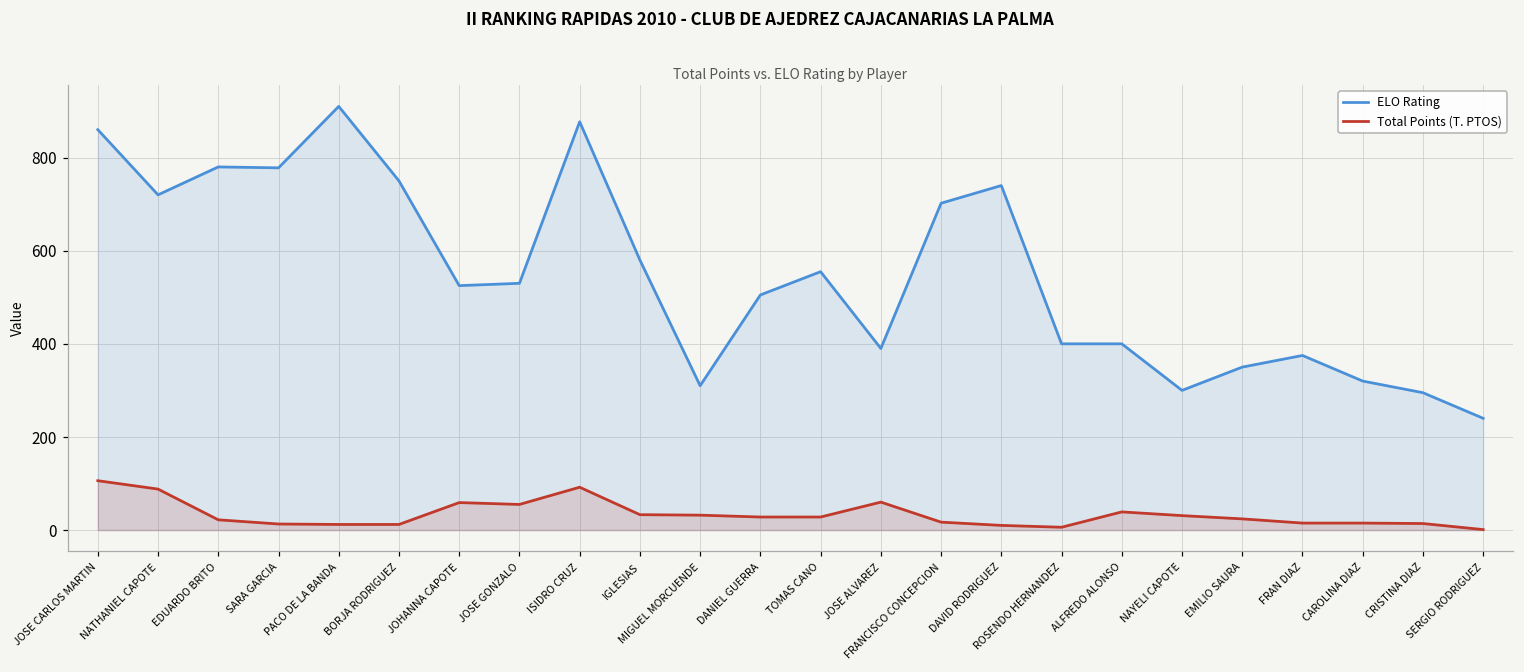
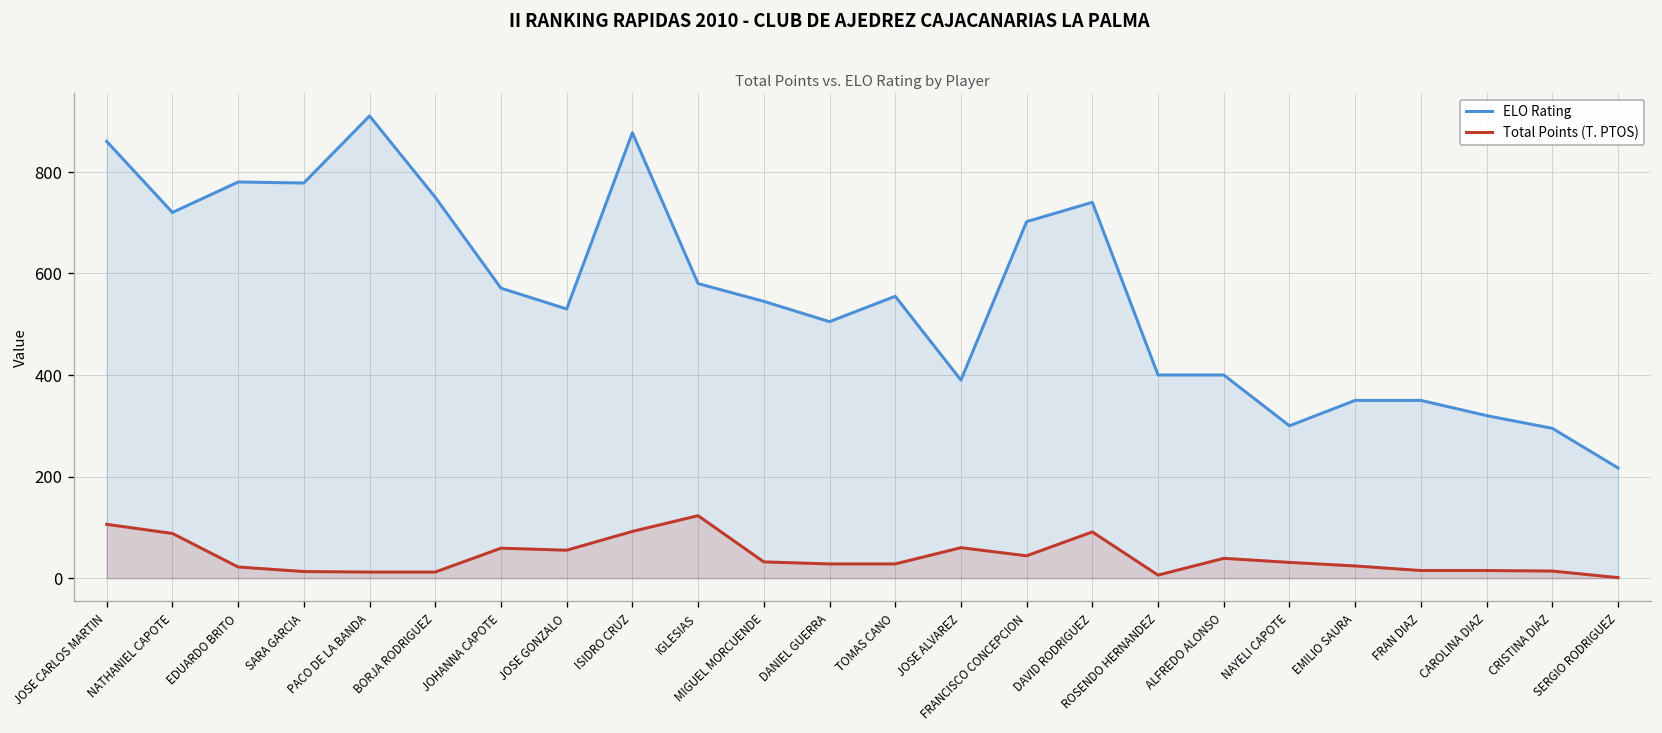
ELO Rating, JOHANNA CAPOTE: 530 -> 570
Total Points (T. PTOS), IGLESIAS: 30 -> 120
ELO Rating, MIGUEL MORCUENDE: 310 -> 550
Total Points (T. PTOS), FRANCISCO CONCEPCION: 20 -> 40
Total Points (T. PTOS), DAVID RODRIGUEZ: 10 -> 90
ELO Rating, FRAN DIAZ: 380 -> 350
ELO Rating, SERGIO RODRIGUEZ: 240 -> 220
